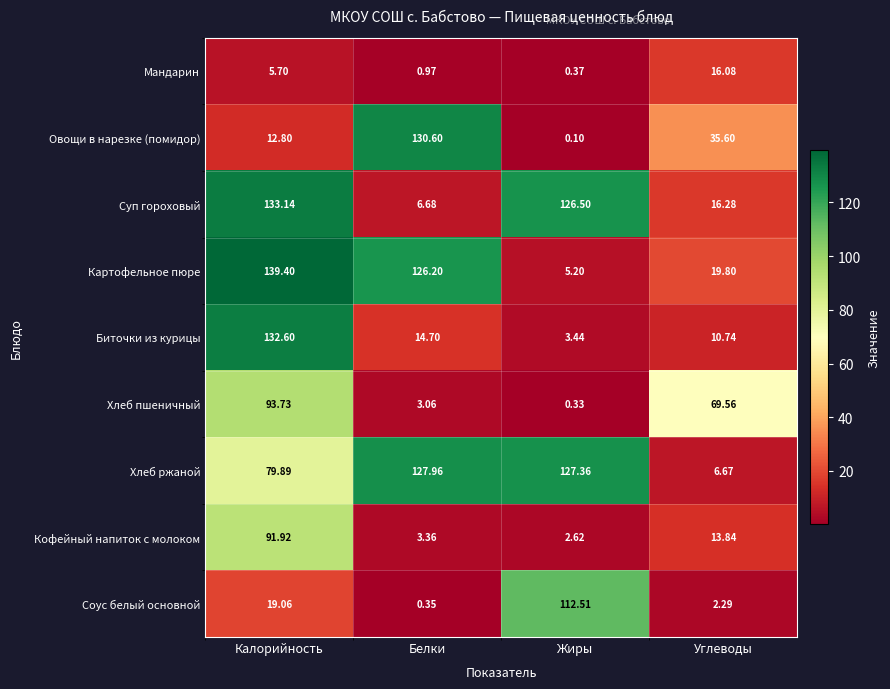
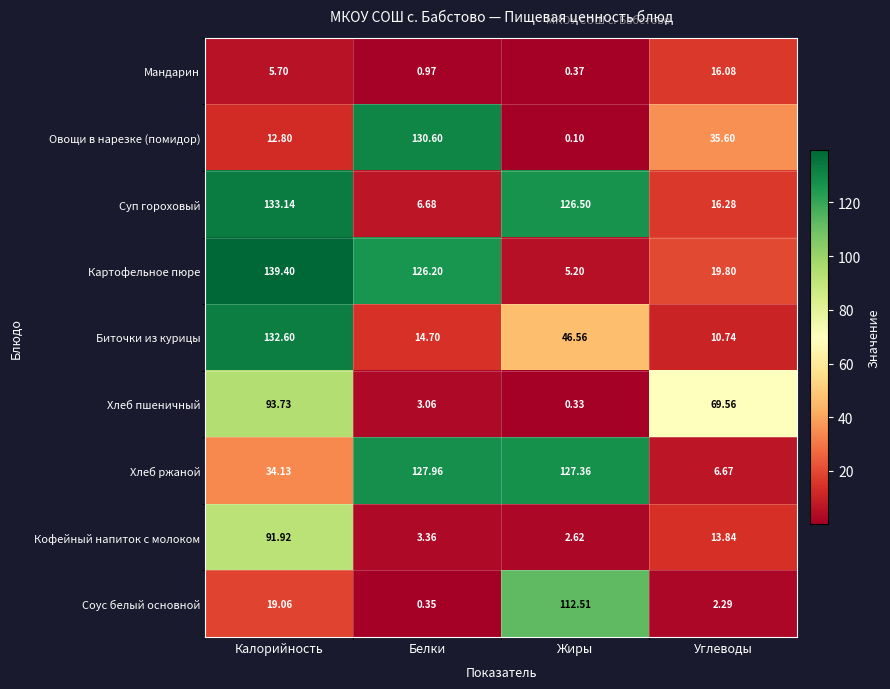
Биточки из курицы, Жиры: 3.44 -> 46.56
Хлеб ржаной, Калорийность: 79.89 -> 34.13
